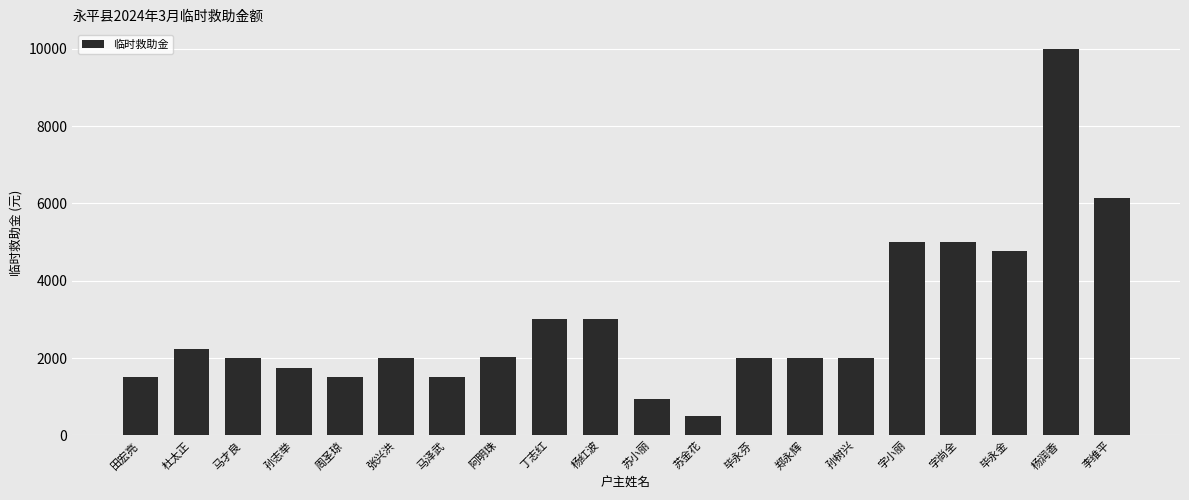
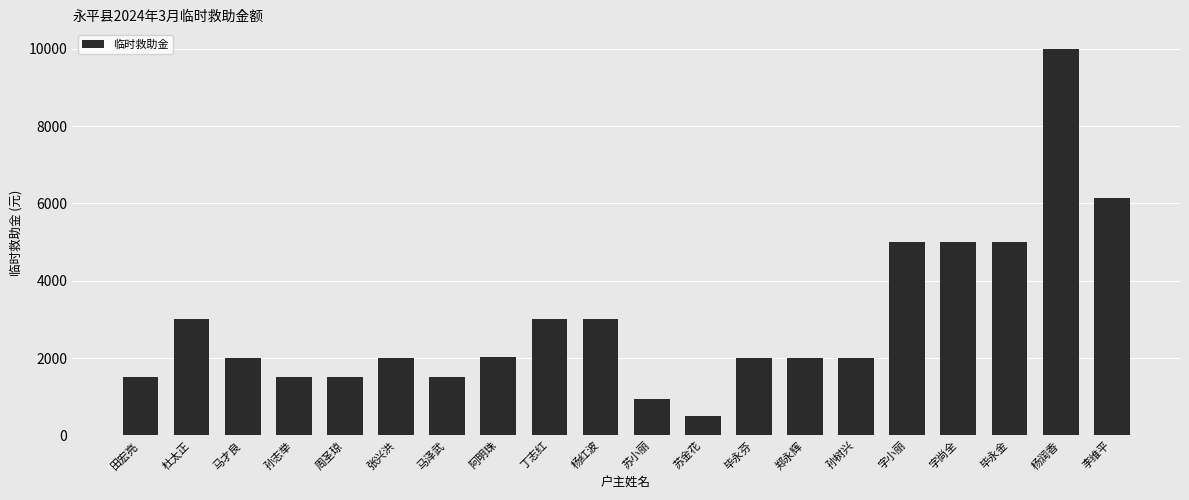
杜太正: 2200 -> 3000
孙志举: 1800 -> 1500
毕永金: 4800 -> 5000
